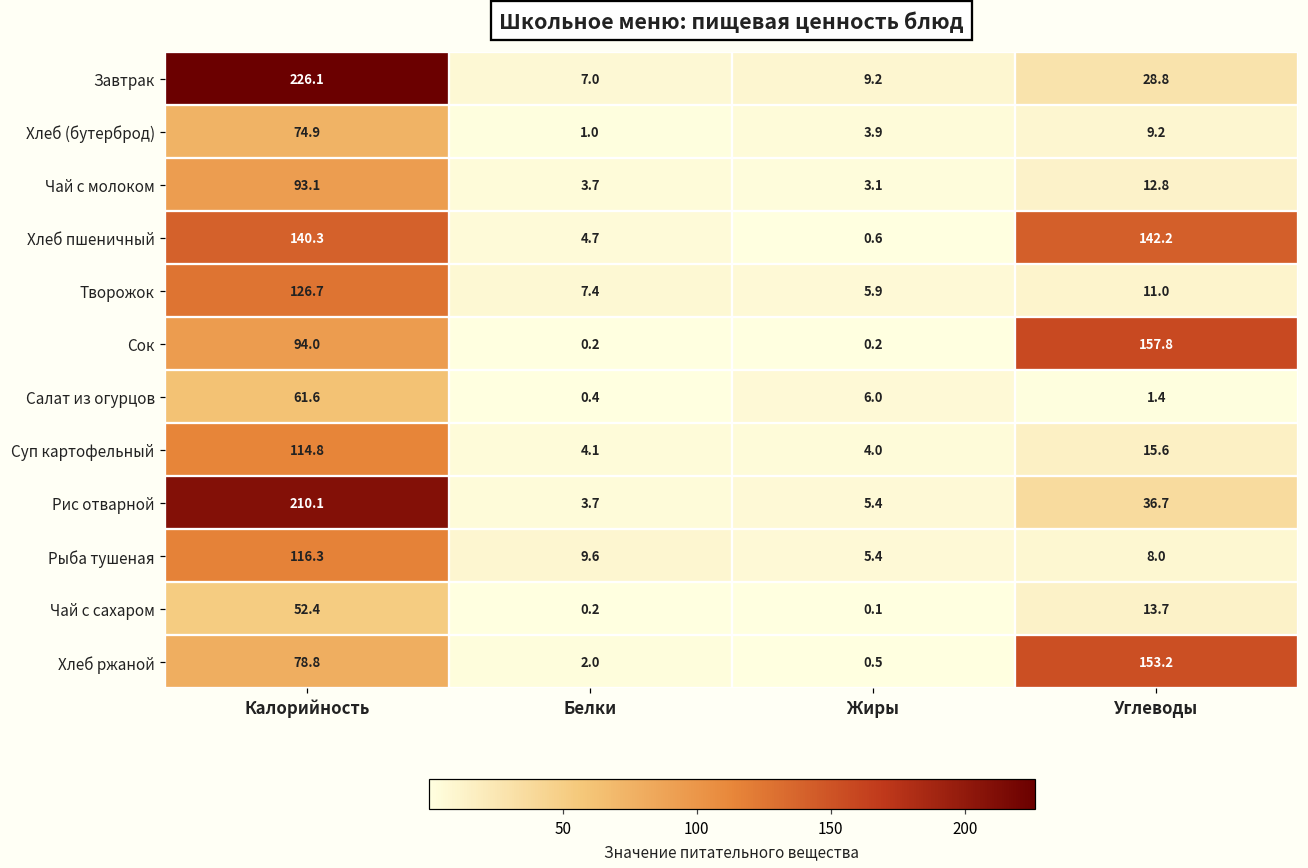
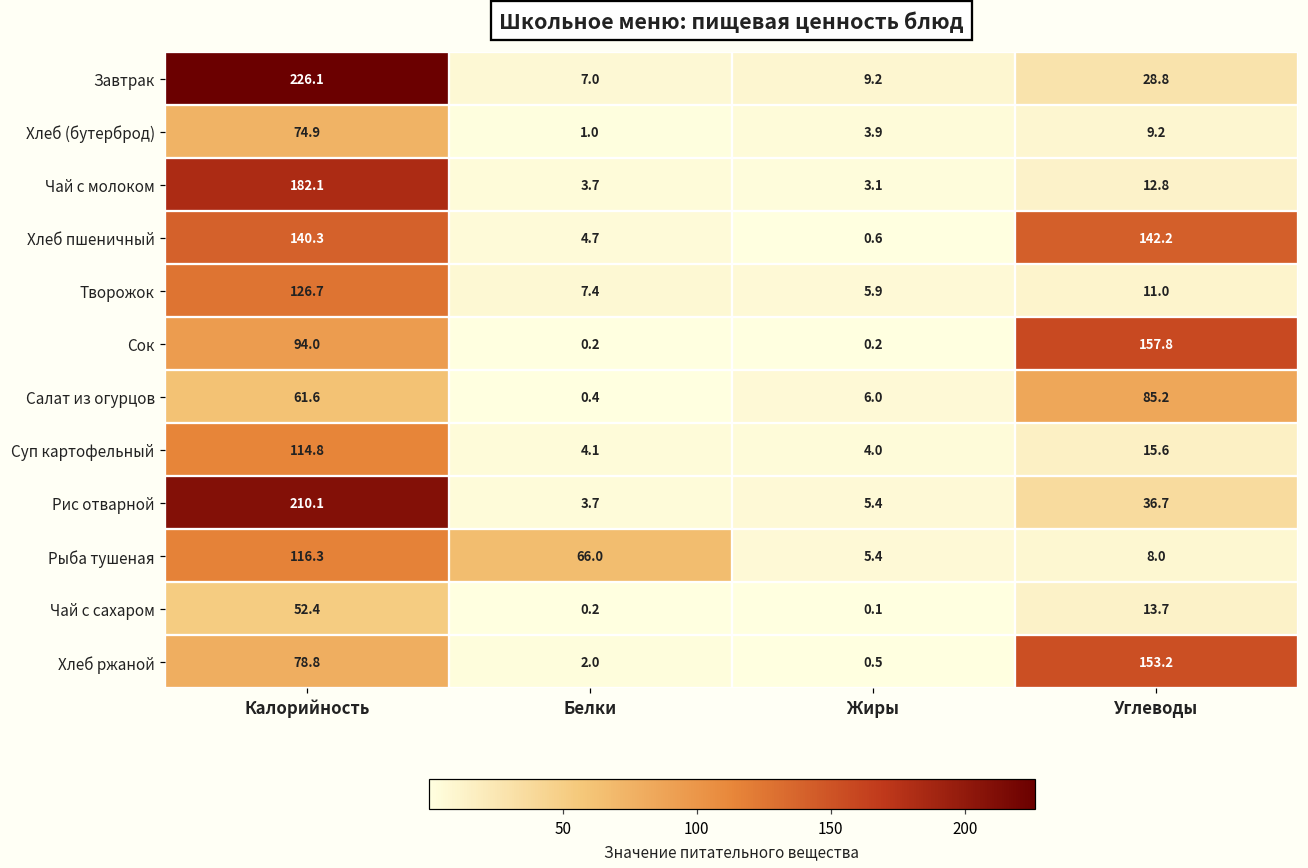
Чай с молоком, Калорийность: 93.1 -> 182.1
Салат из огурцов, Углеводы: 1.4 -> 85.2
Рыба тушеная, Белки: 9.6 -> 66.0
